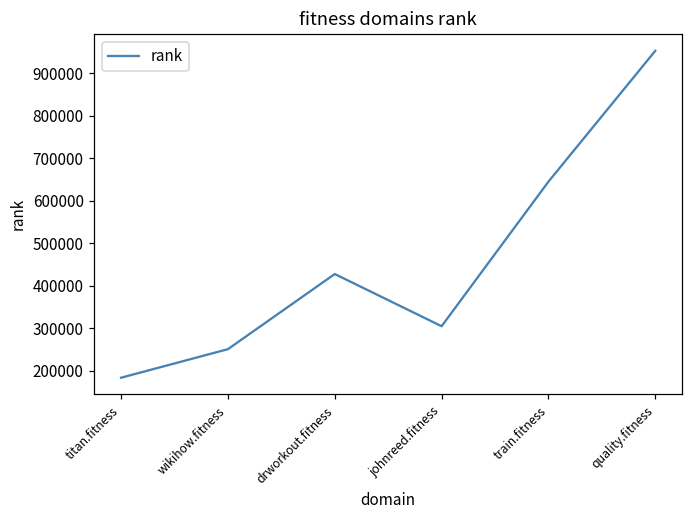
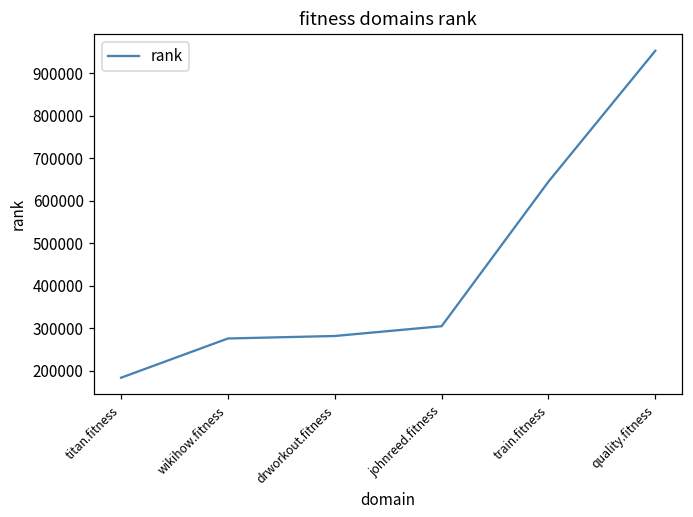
wikihow.fitness: 250000 -> 280000
drworkout.fitness: 430000 -> 280000
